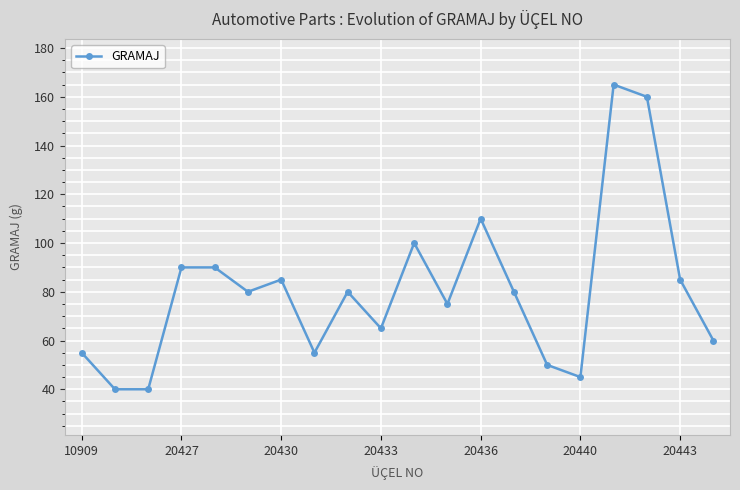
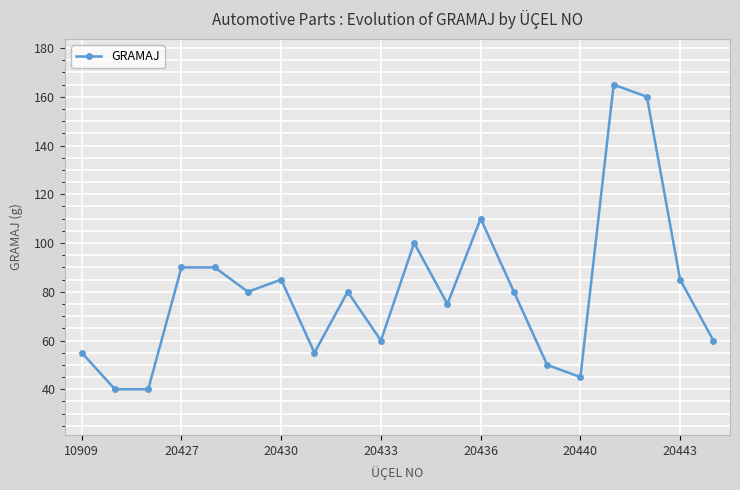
20433: 65 -> 60
